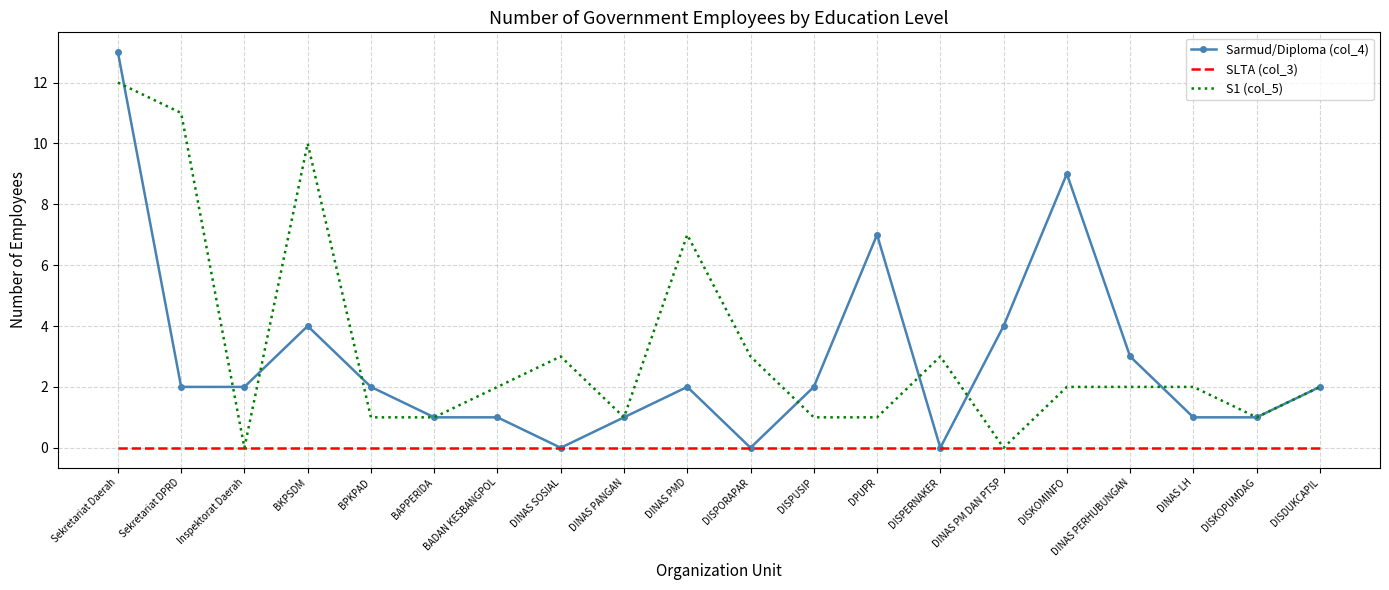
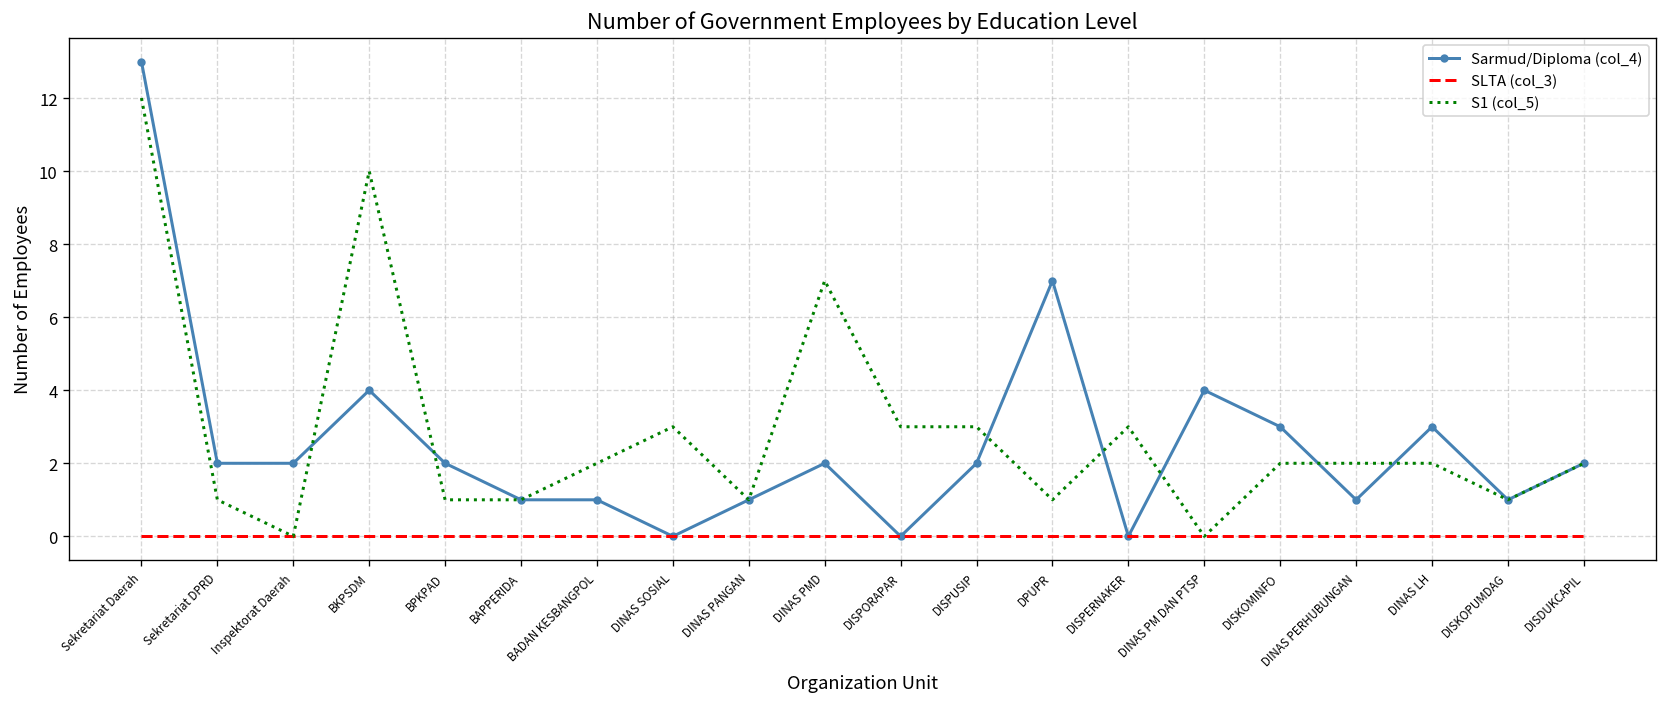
S1 (col_5), Sekretariat DPRD: 11 -> 1
S1 (col_5), DISPUSIP: 1 -> 3
Sarmud/Diploma (col_4), DISKOMINFO: 9 -> 3
Sarmud/Diploma (col_4), DINAS PERHUBUNGAN: 3 -> 1
Sarmud/Diploma (col_4), DINAS LH: 1 -> 3
